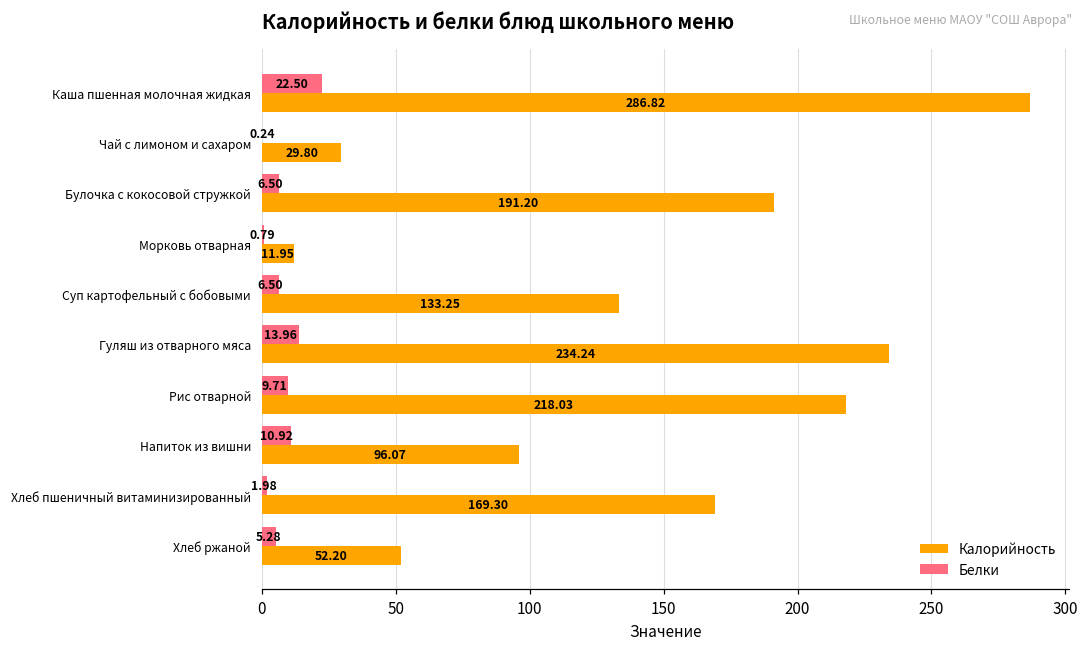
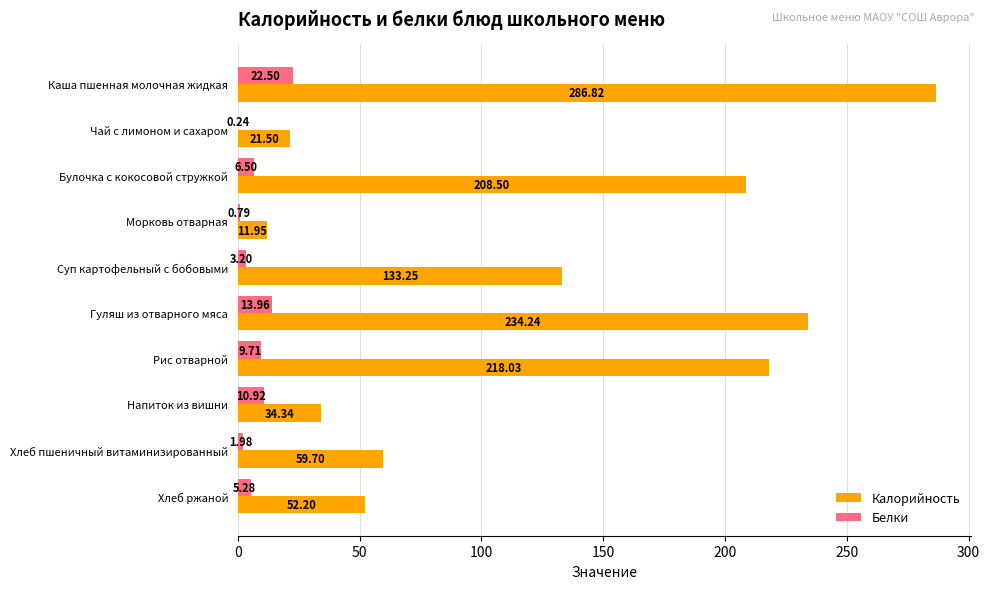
Калорийность, Чай с лимоном и сахаром: 29.80 -> 21.50
Калорийность, Булочка с кокосовой стружкой: 191.20 -> 208.50
Белки, Суп картофельный с бобовыми: 6.50 -> 3.20
Калорийность, Напиток из вишни: 96.07 -> 34.34
Калорийность, Хлеб пшеничный витаминизированный: 169.30 -> 59.70
